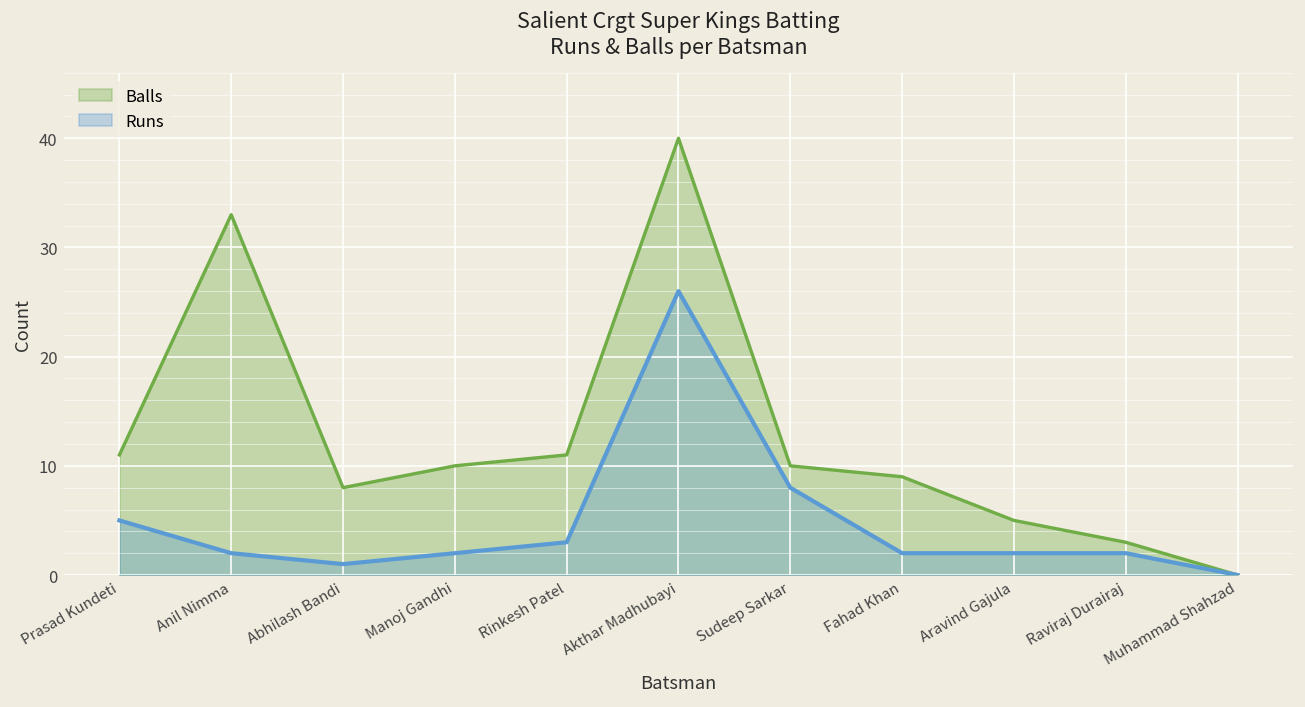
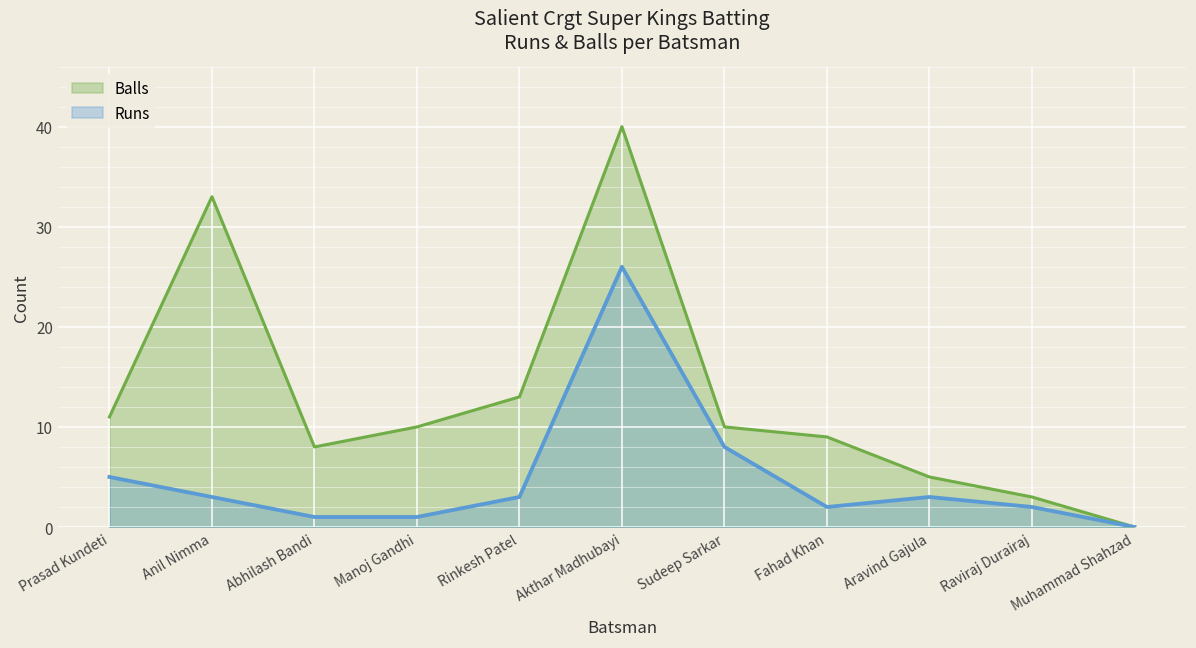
Runs, Anil Nimma: 2 -> 3
Runs, Manoj Gandhi: 2 -> 1
Balls, Rinkesh Patel: 11 -> 13
Runs, Aravind Gajula: 2 -> 3
